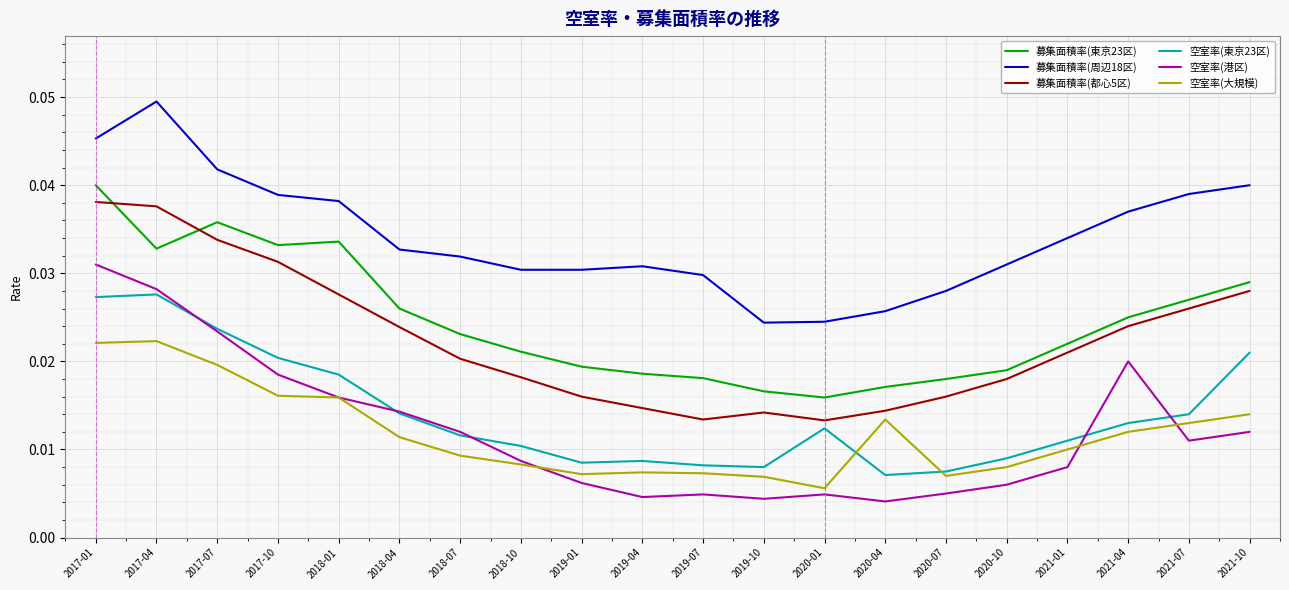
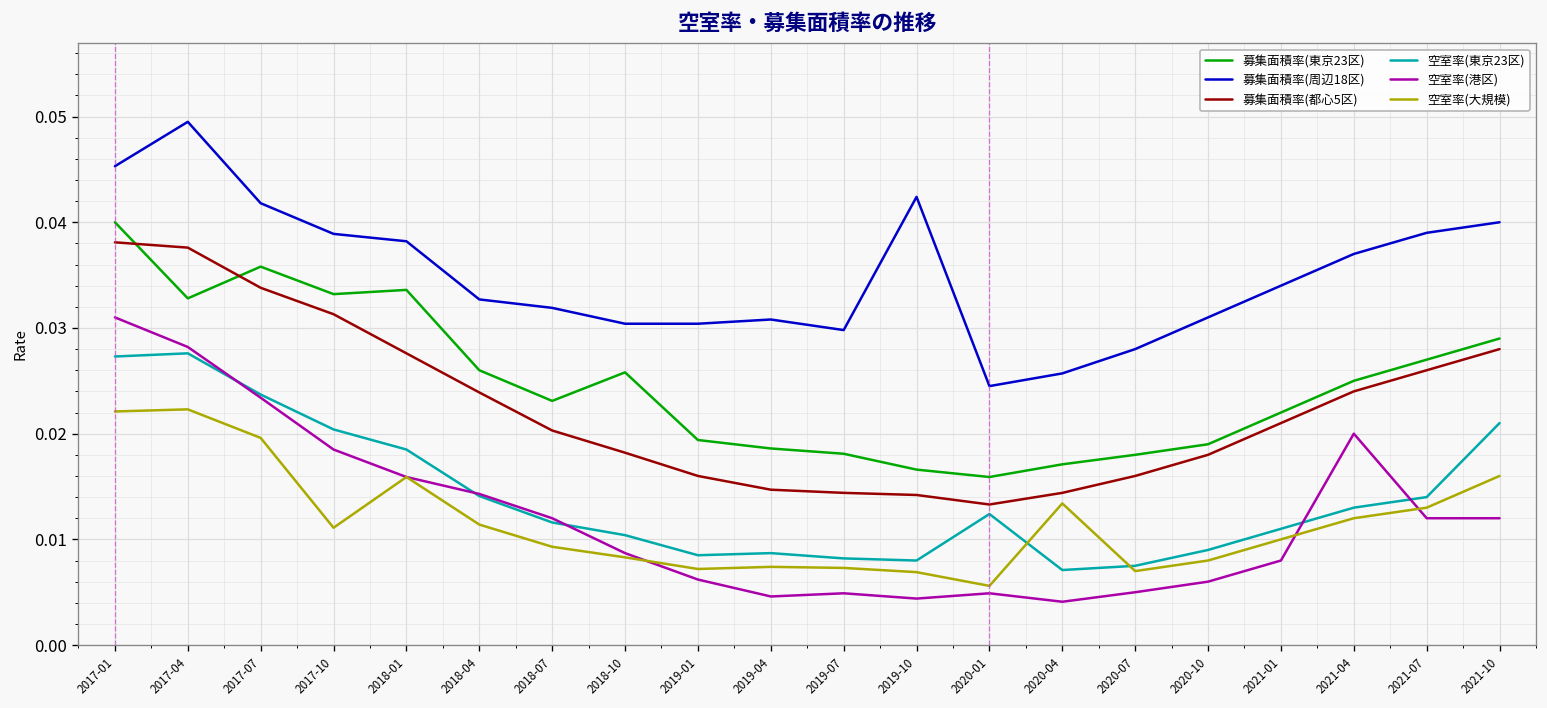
空室率(大規模), 2017-10: 0.016 -> 0.011
募集面積率(東京23区), 2018-10: 0.021 -> 0.026
募集面積率(都心5区), 2019-07: 0.013 -> 0.014
募集面積率(周辺18区), 2019-10: 0.024 -> 0.042
空室率(港区), 2021-07: 0.011 -> 0.012
空室率(大規模), 2021-10: 0.014 -> 0.016
